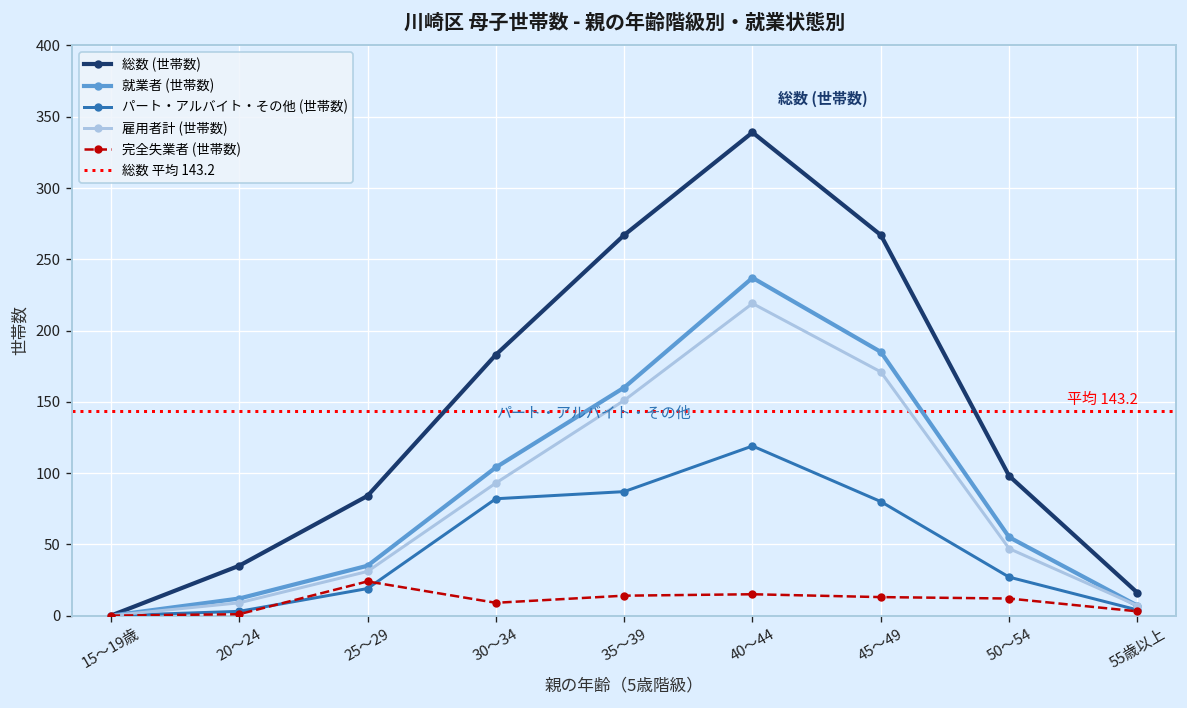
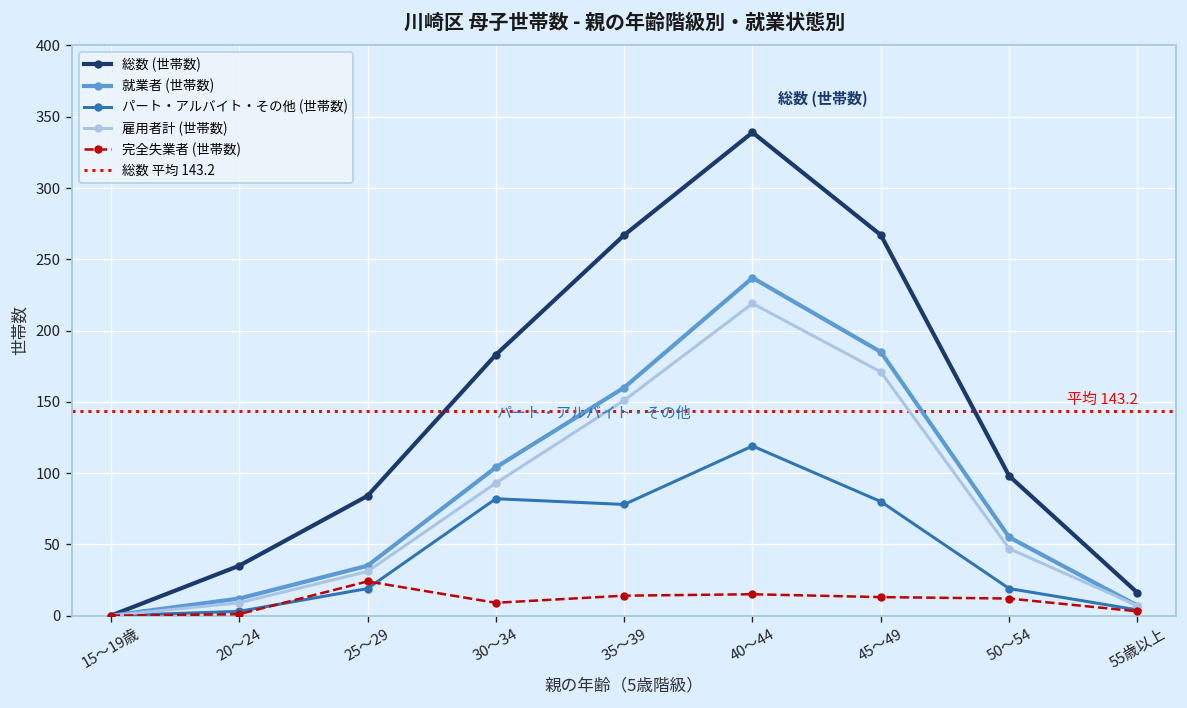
パート・アルバイト・その他 (世帯数), 35～39: 87 -> 78
パート・アルバイト・その他 (世帯数), 50～54: 27 -> 19
